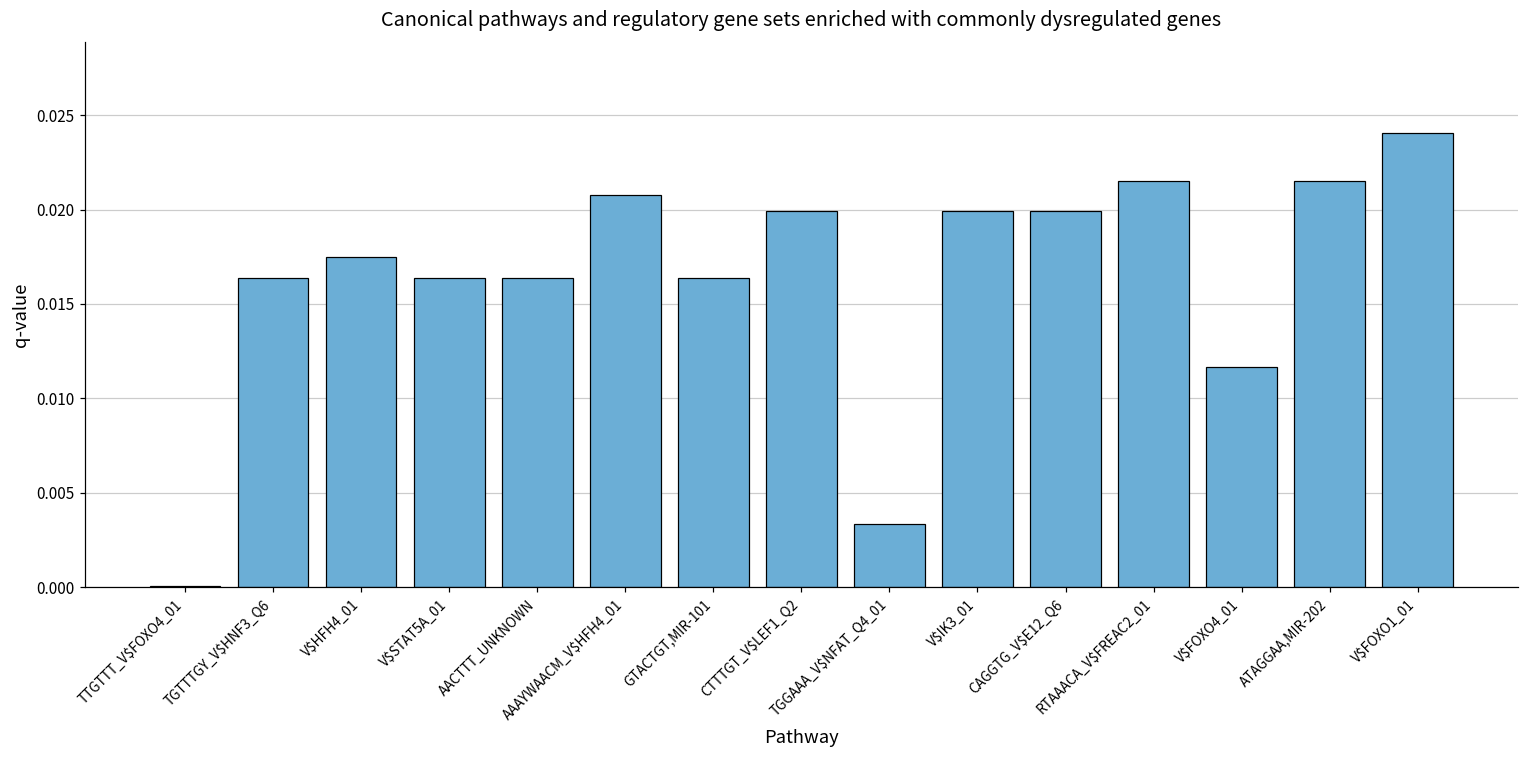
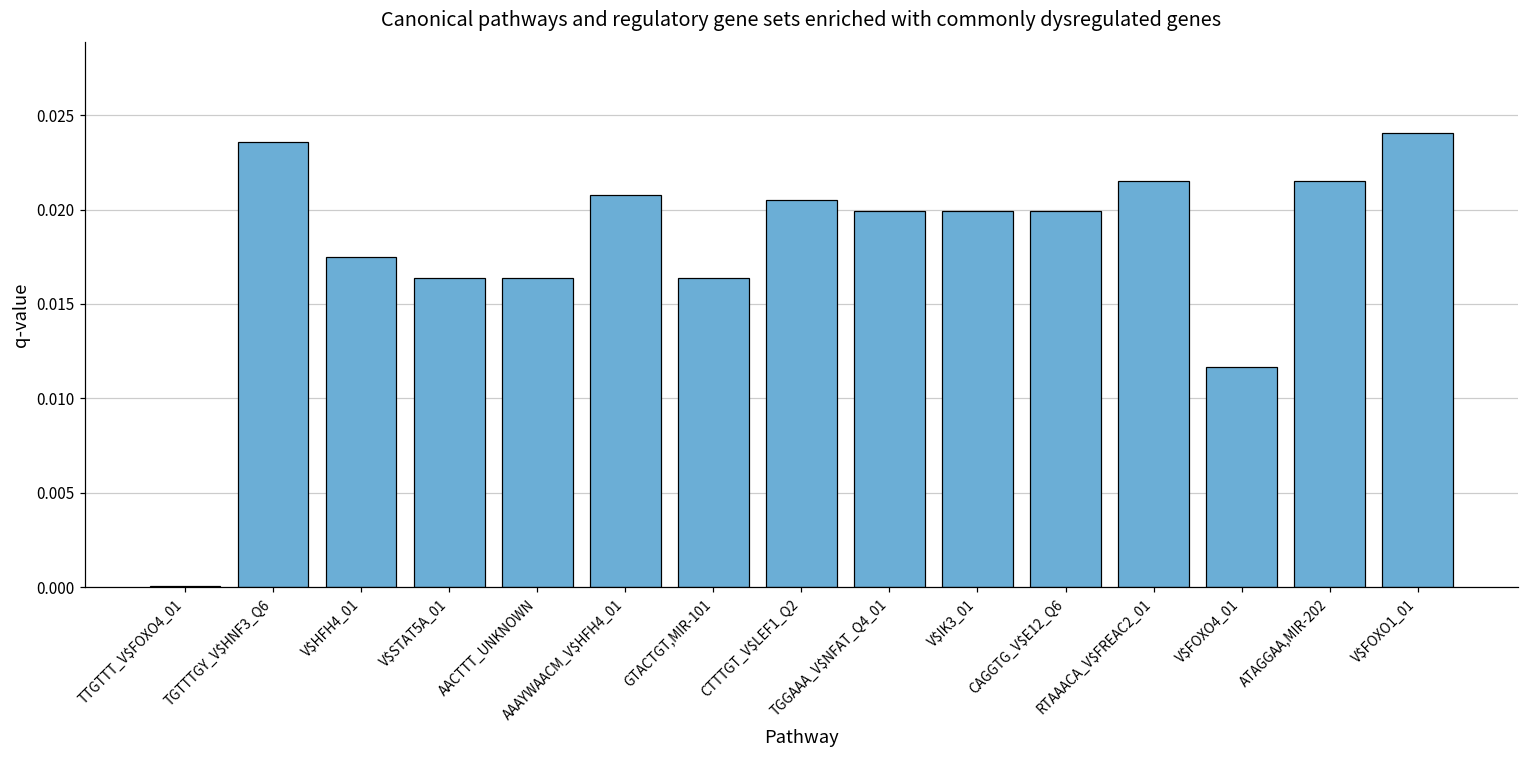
TGTTTGY_V$HNF3_Q6: 0.0164 -> 0.0236
CTTTGT_V$LEF1_Q2: 0.0199 -> 0.0205
TGGAAA_V$NFAT_Q4_01: 0.0033 -> 0.0199
